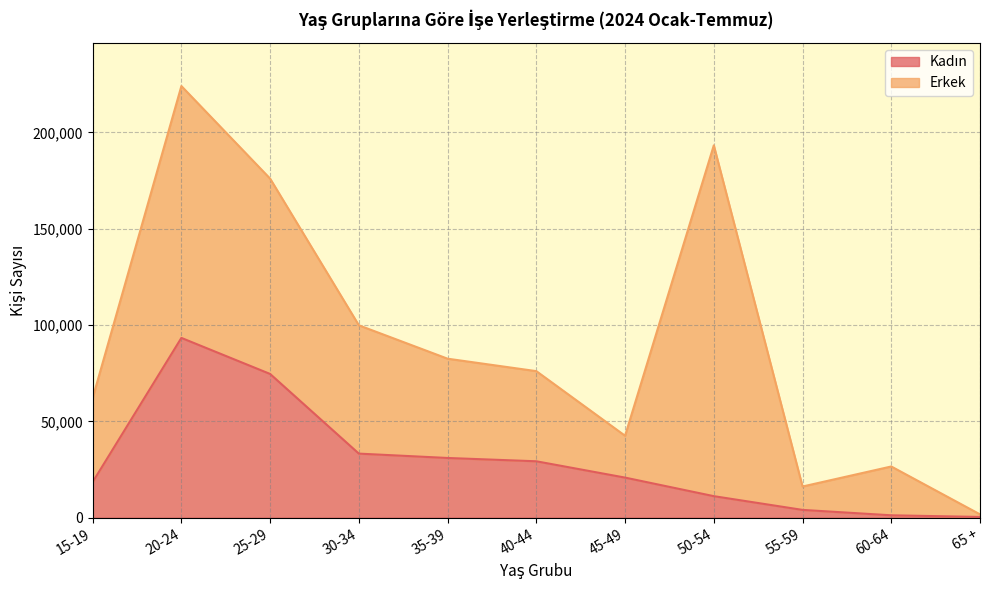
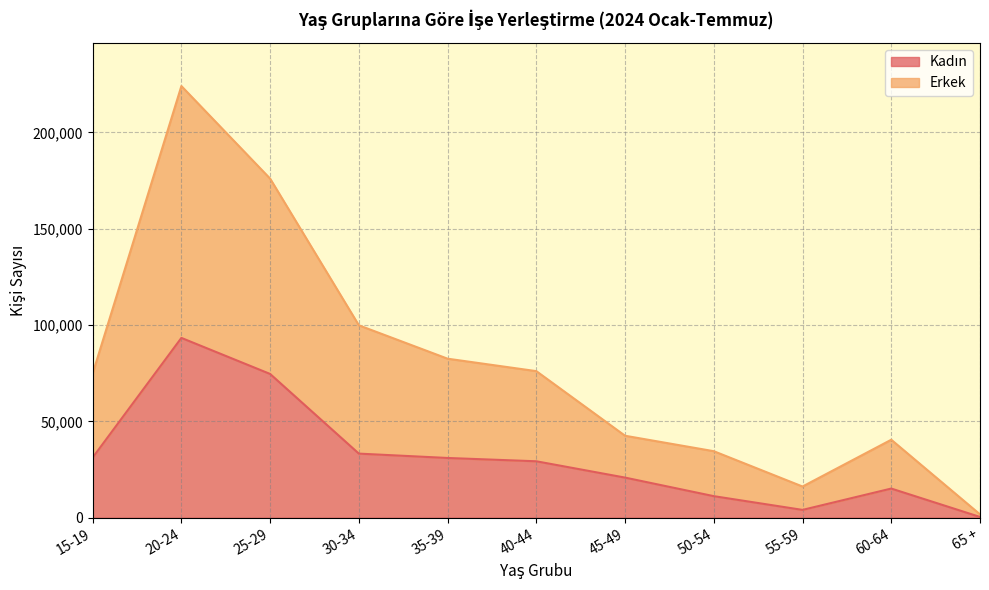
Kadın, 15-19: 19,000 -> 31,000
Erkek, 50-54: 182,000 -> 23,000
Kadın, 60-64: 1,000 -> 15,000
